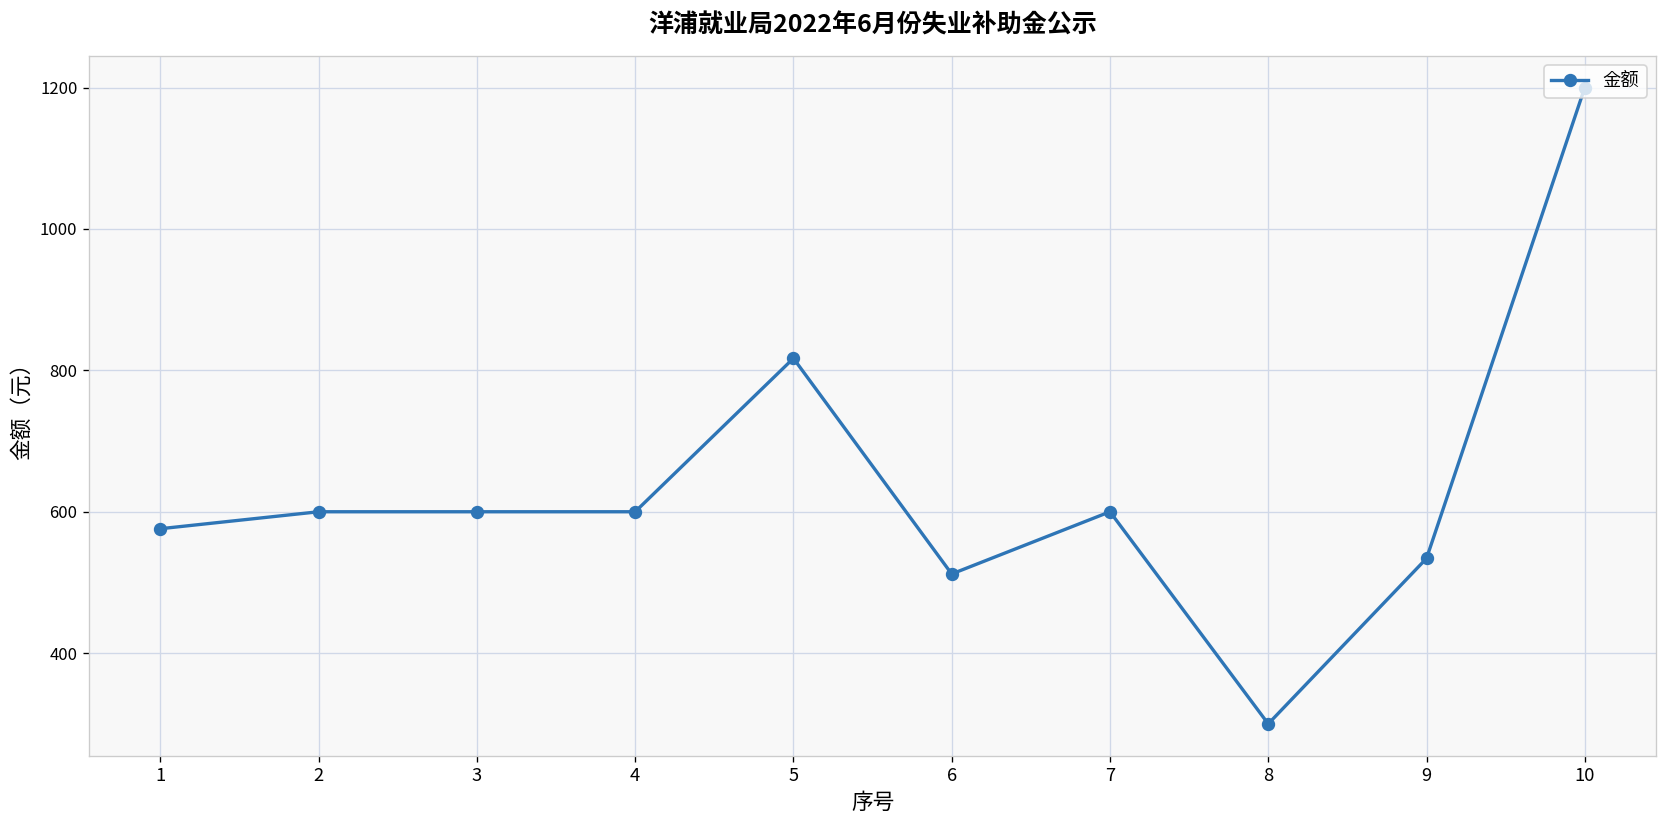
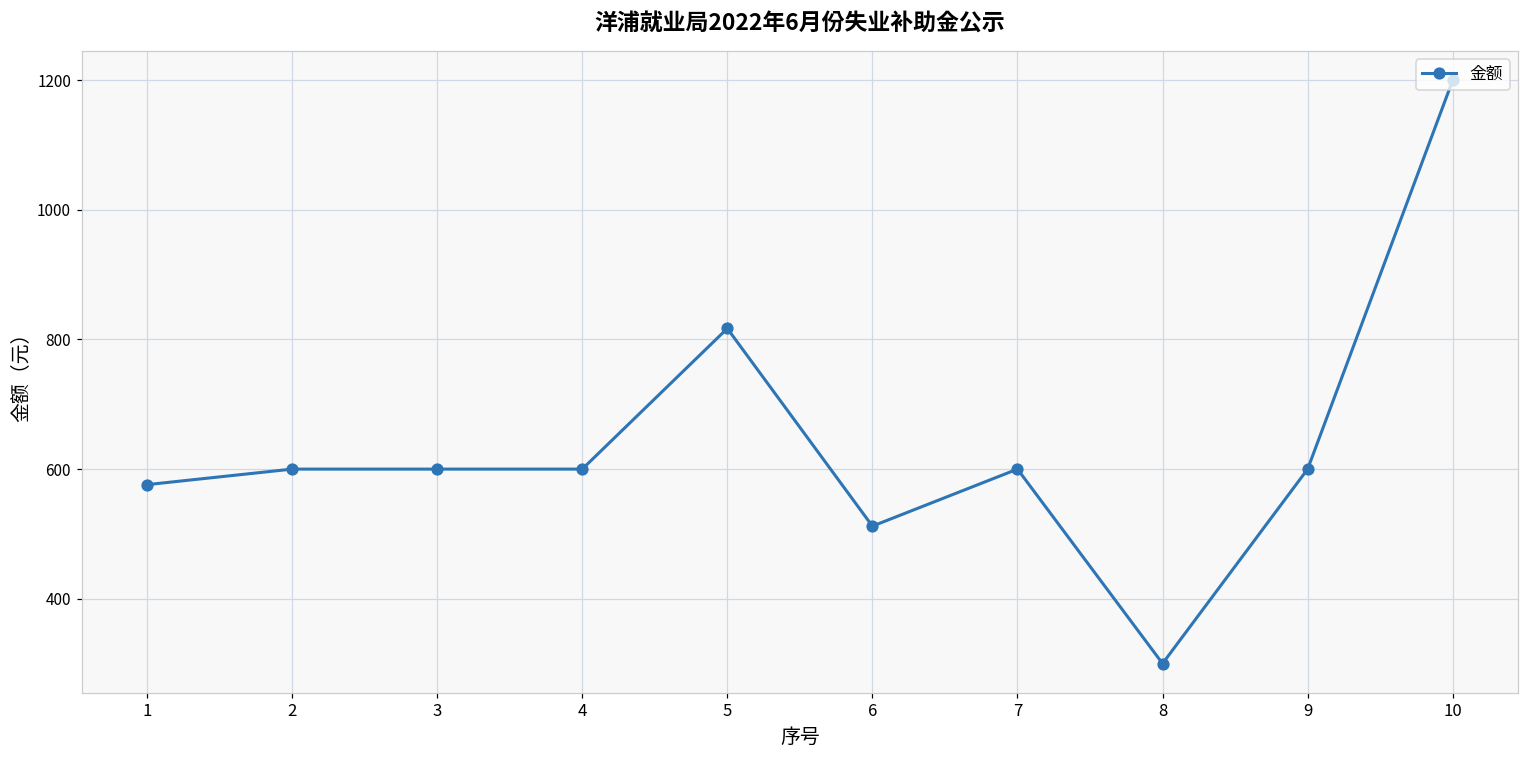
9: 530 -> 600
